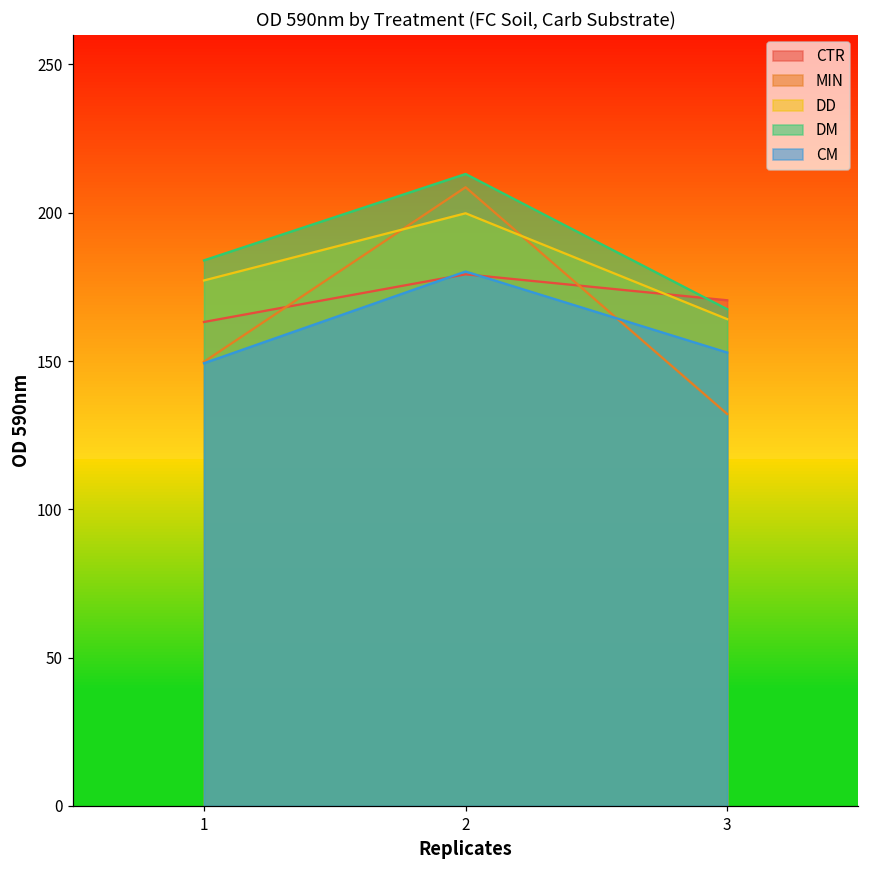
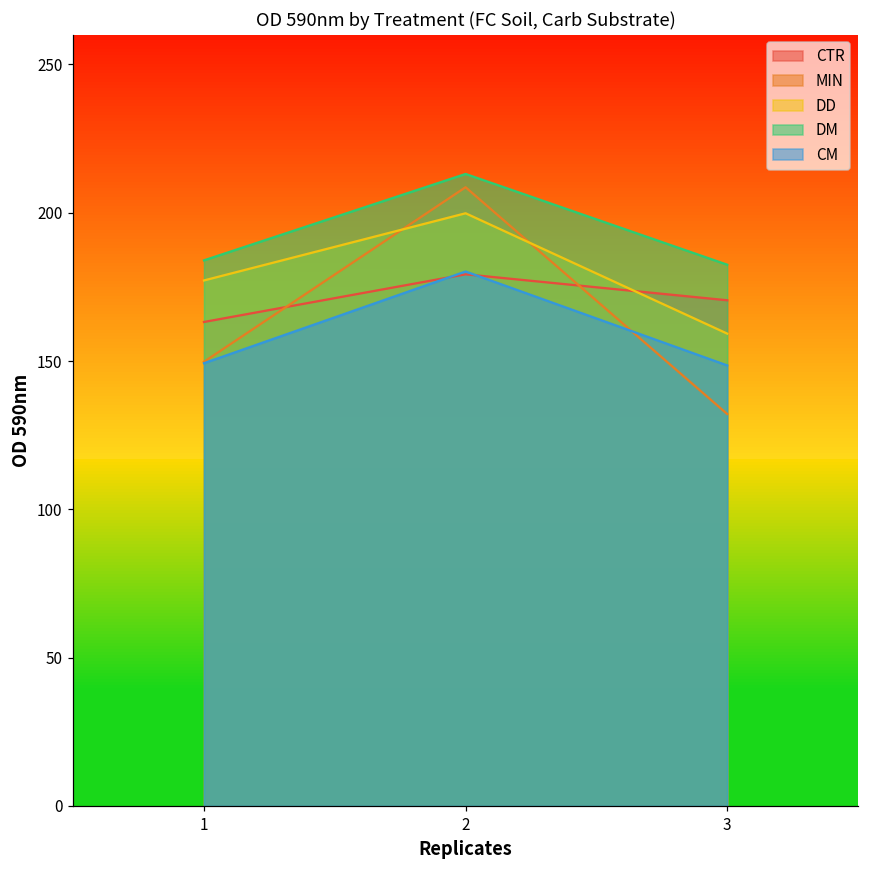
DD, 3: 164 -> 159
DM, 3: 167 -> 182
CM, 3: 153 -> 149
